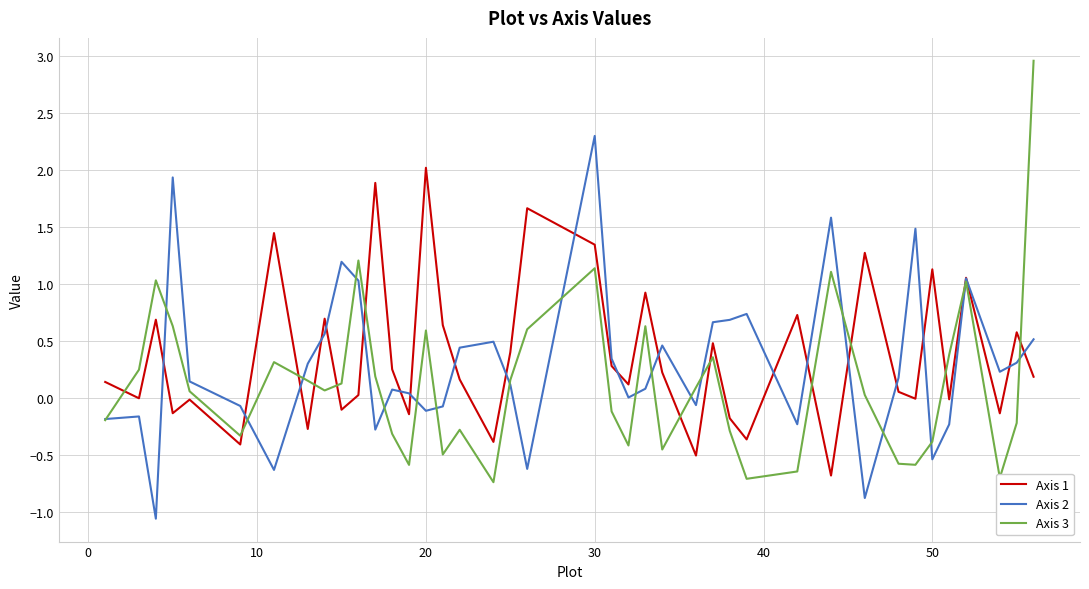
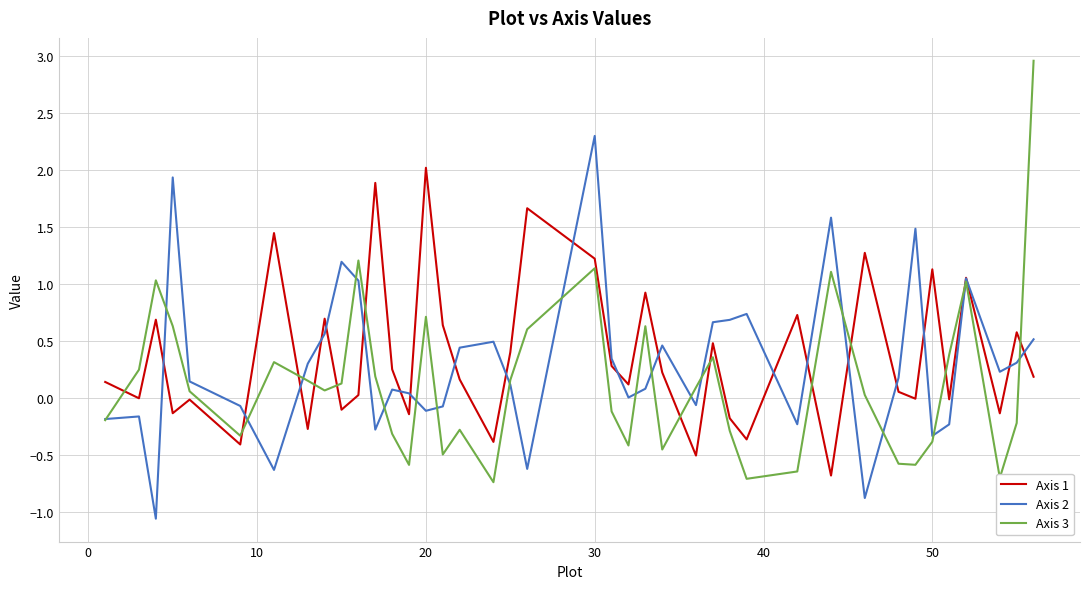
Axis 3, 20: 0.59 -> 0.71
Axis 1, 30: 1.34 -> 1.22
Axis 2, 50: -0.54 -> -0.34
